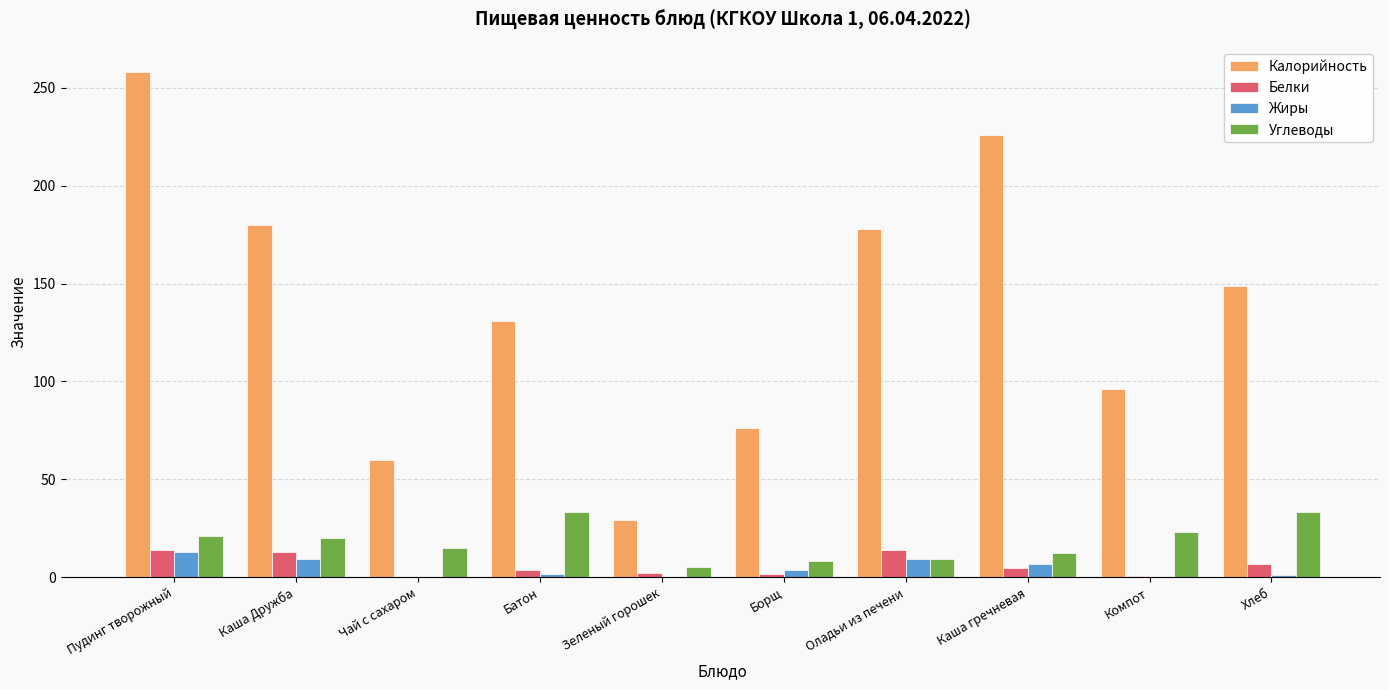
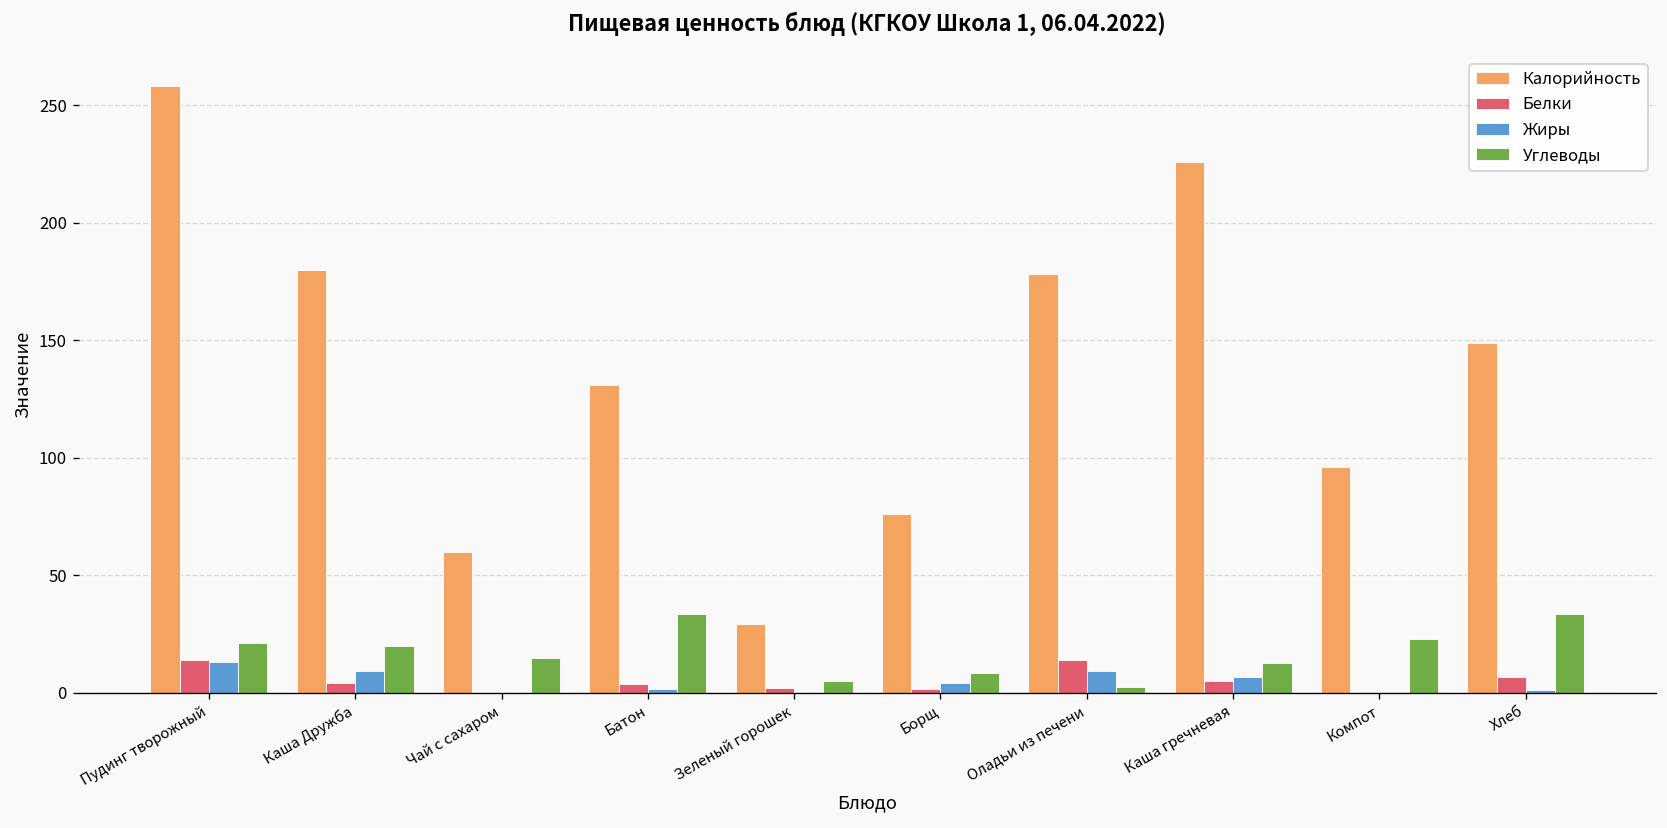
Белки, Каша Дружба: 13 -> 4
Углеводы, Оладьи из печени: 9 -> 2
